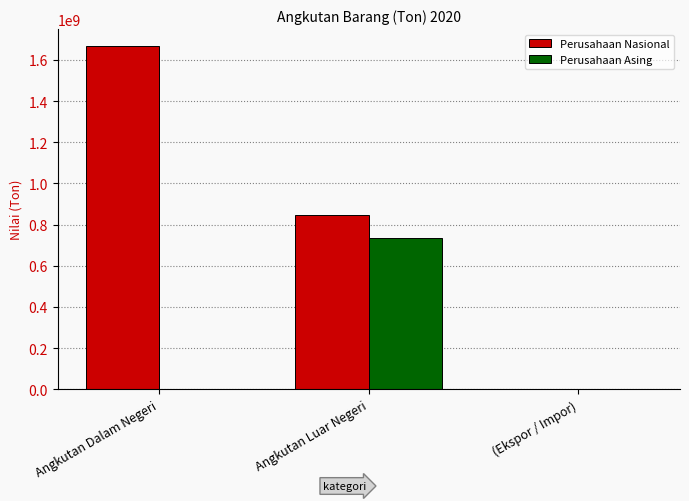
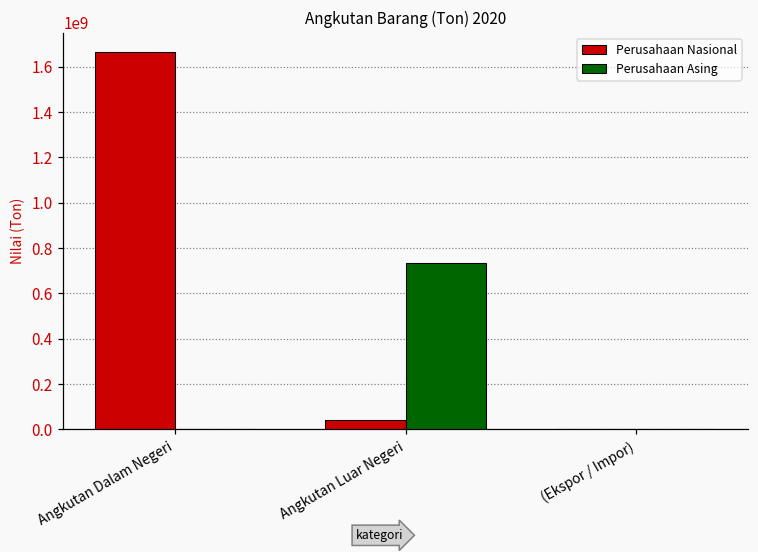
Perusahaan Nasional, Angkutan Luar Negeri: 850000000 -> 40000000
